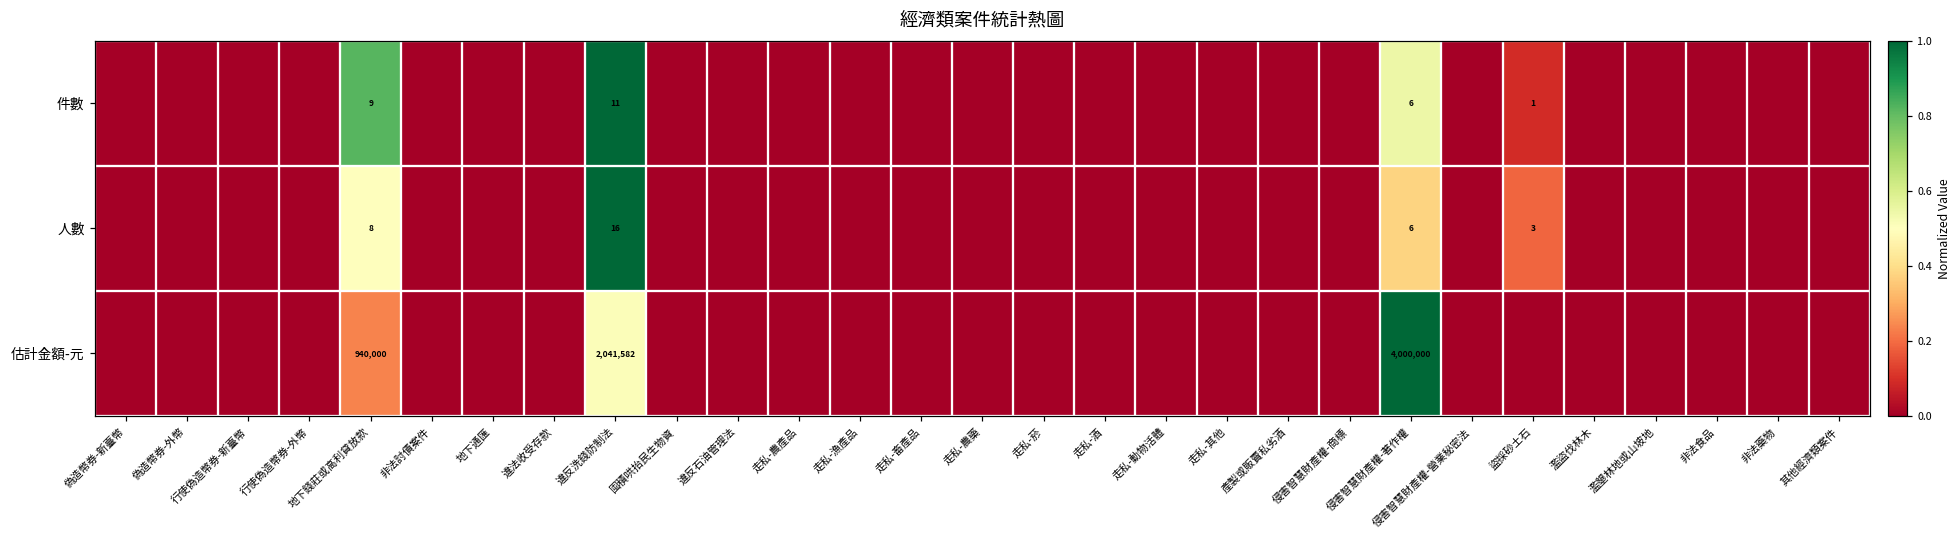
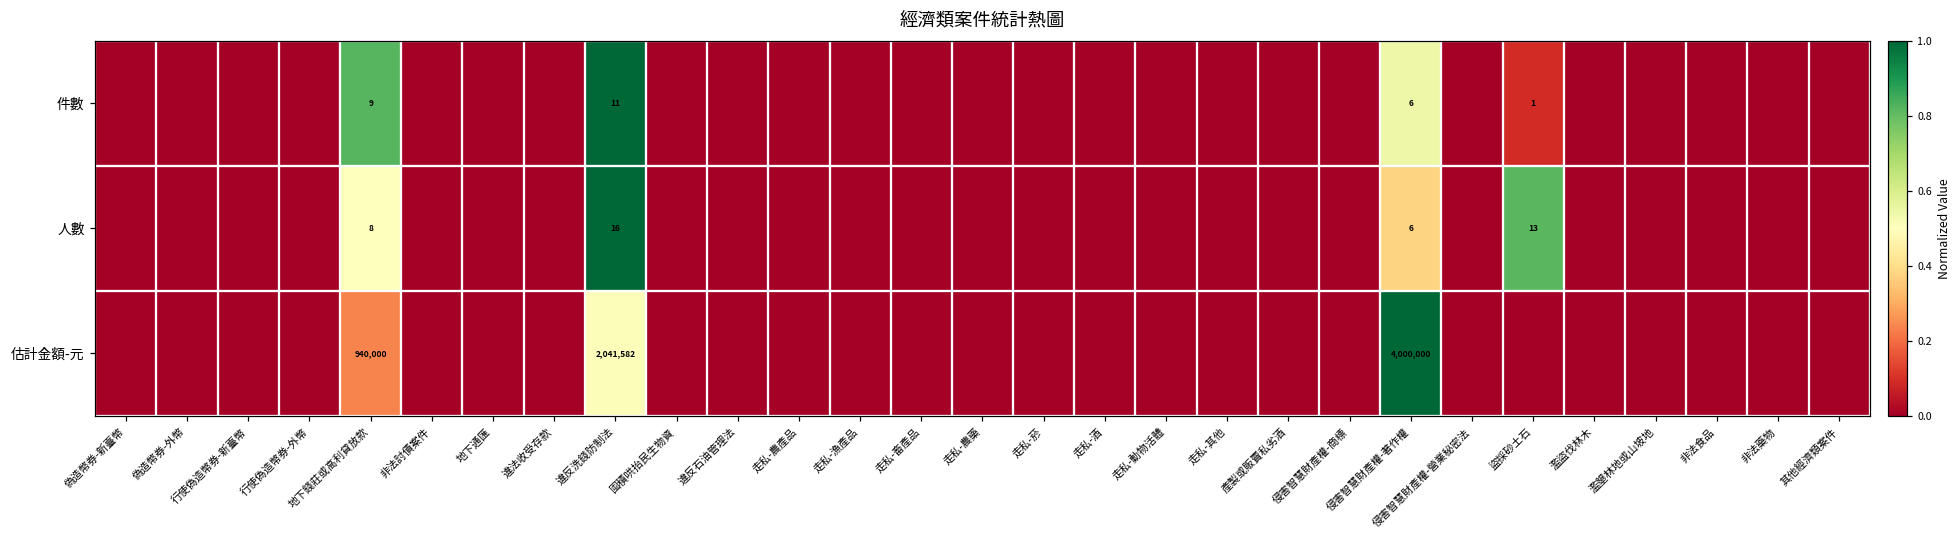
人數, 盜採砂土石: 3 -> 13
